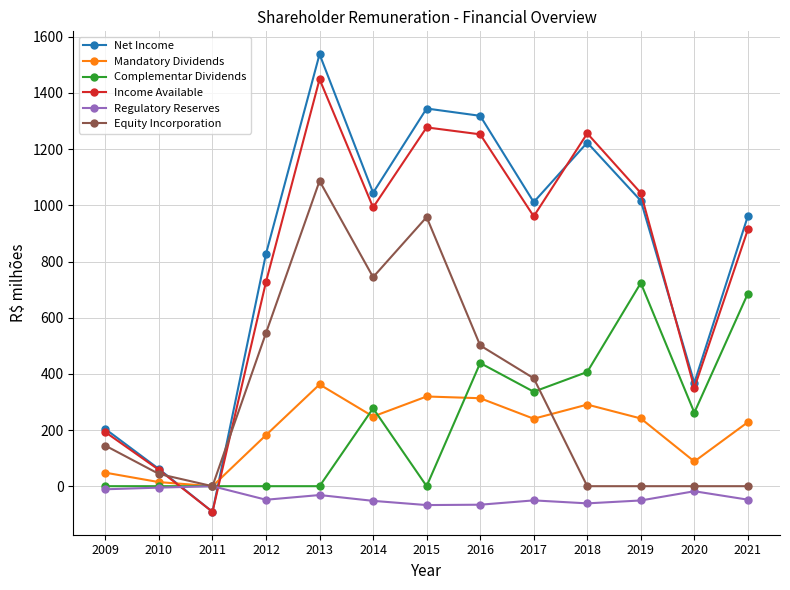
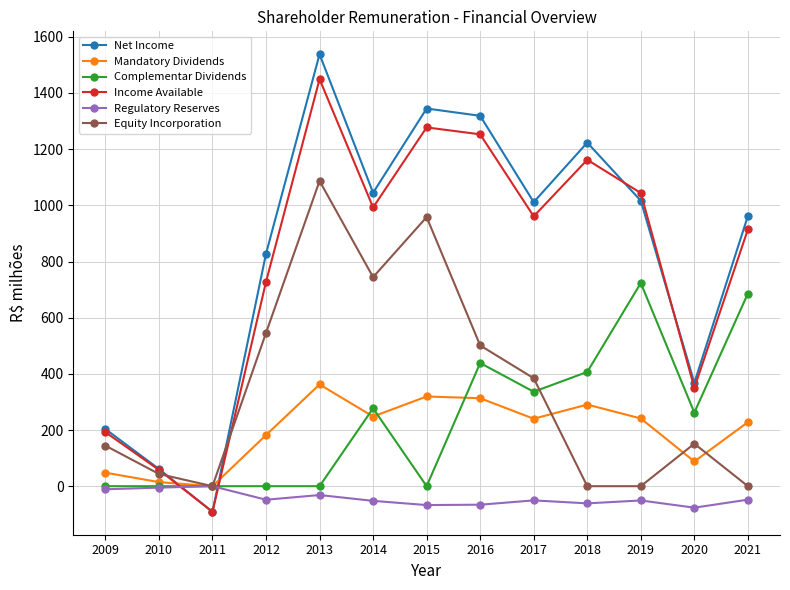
Income Available, 2018: 1260 -> 1160
Regulatory Reserves, 2020: -20 -> -80
Equity Incorporation, 2020: 0 -> 150
